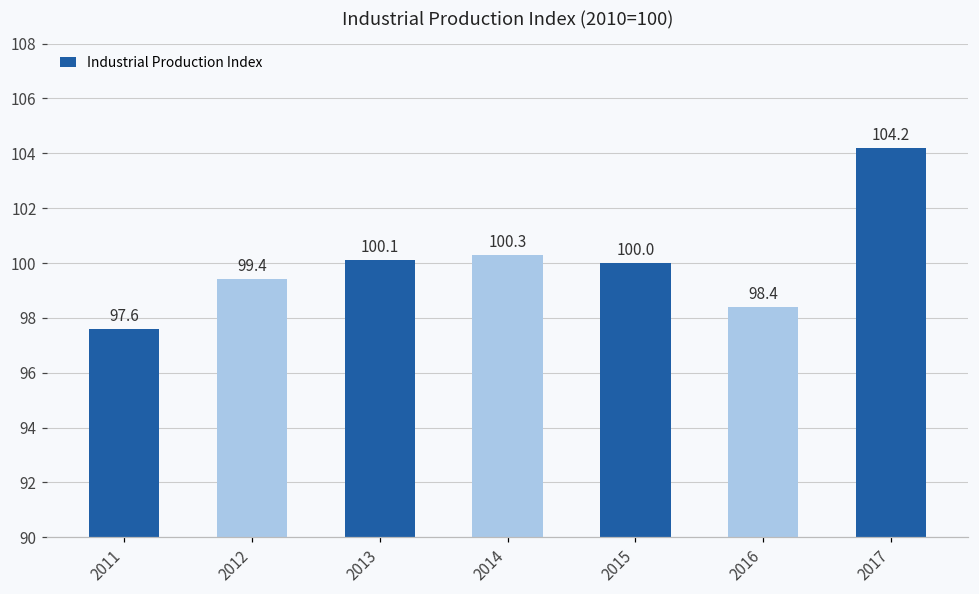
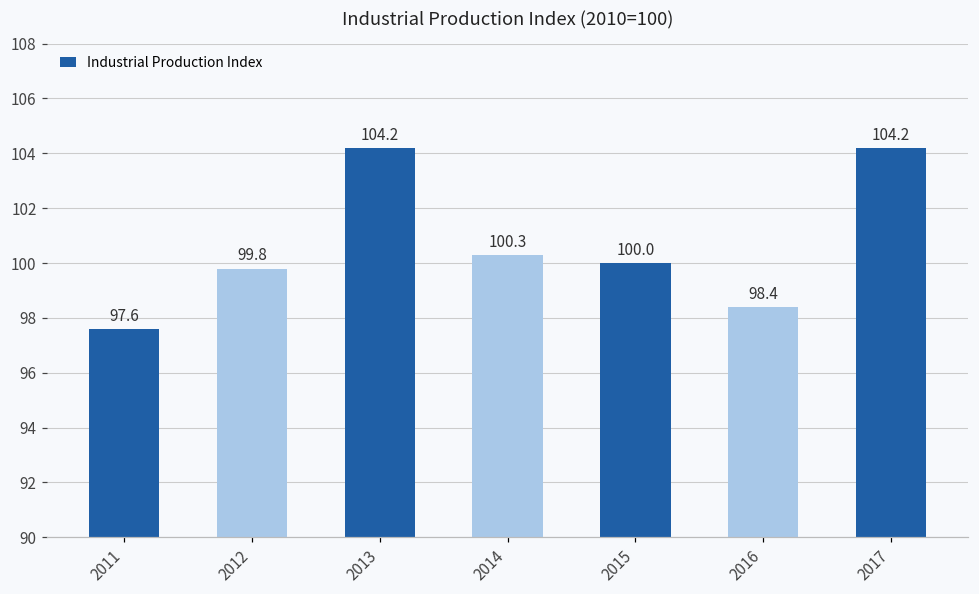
2012: 99.4 -> 99.8
2013: 100.1 -> 104.2
